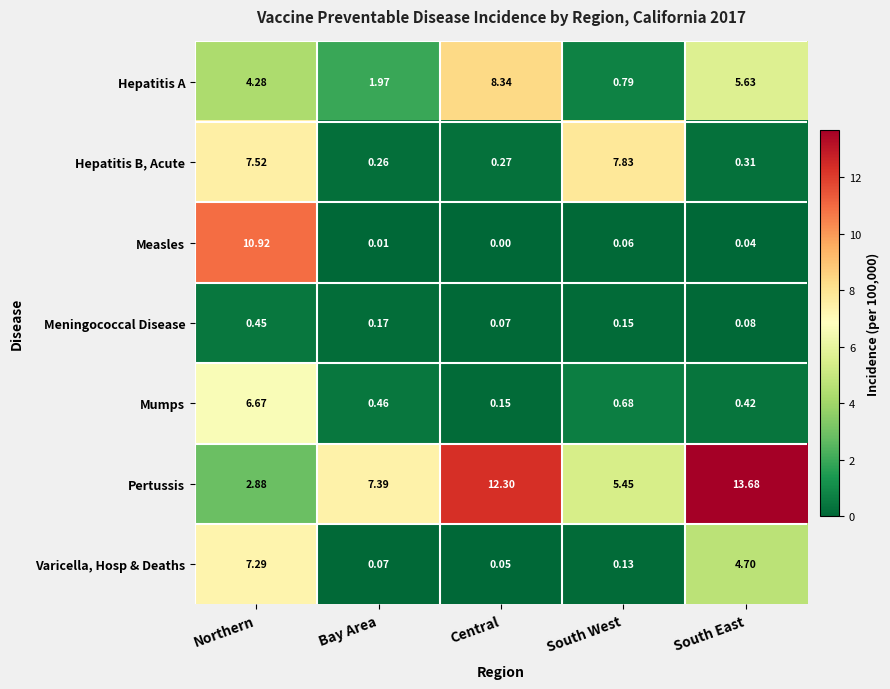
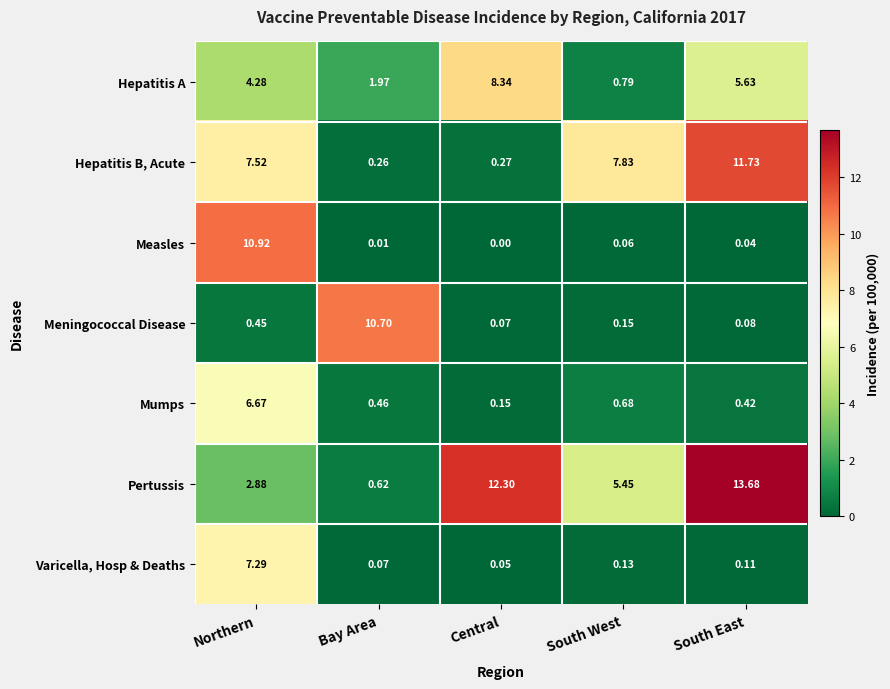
Hepatitis B, Acute, South East: 0.31 -> 11.73
Meningococcal Disease, Bay Area: 0.17 -> 10.70
Pertussis, Bay Area: 7.39 -> 0.62
Varicella, Hosp & Deaths, South East: 4.70 -> 0.11
